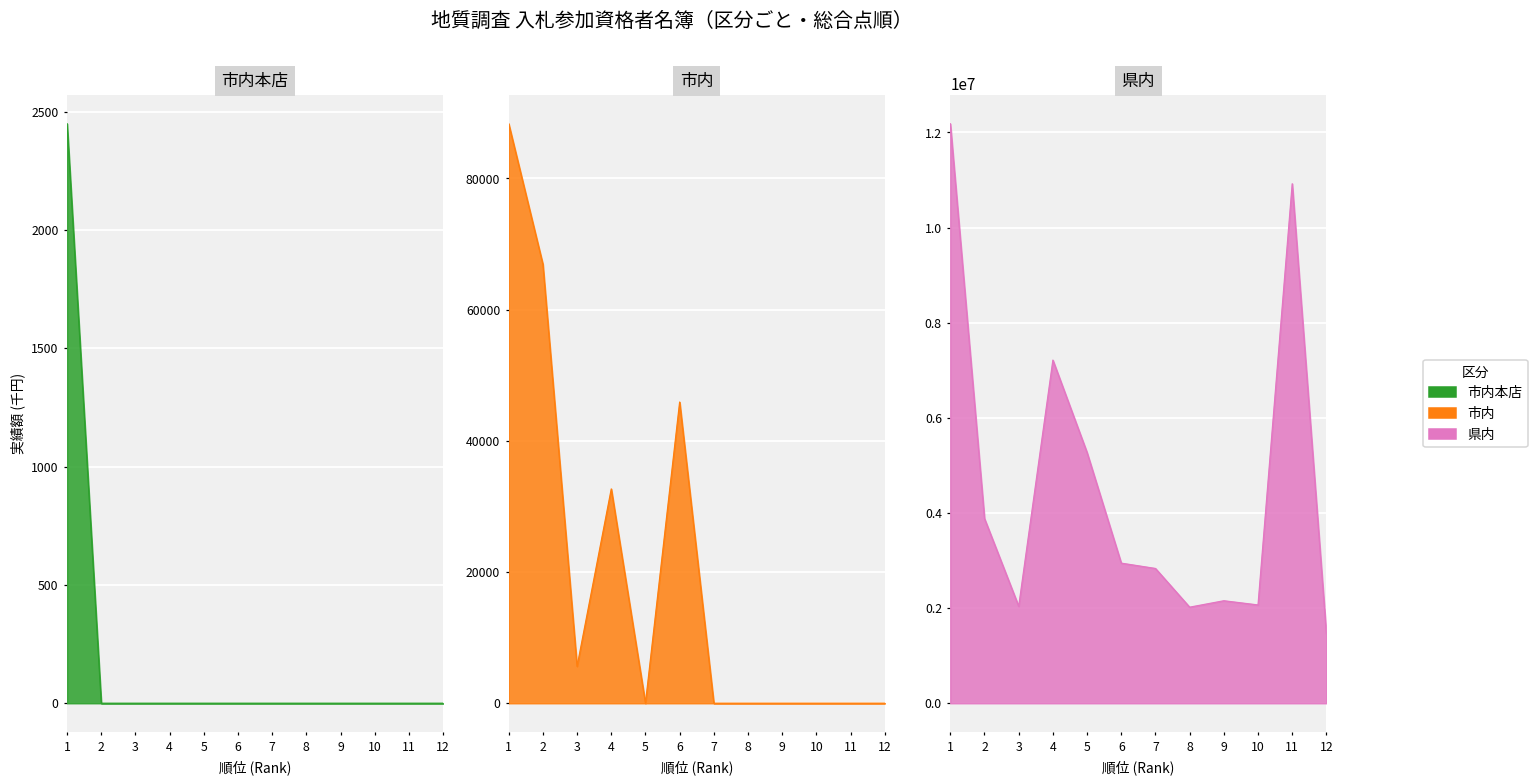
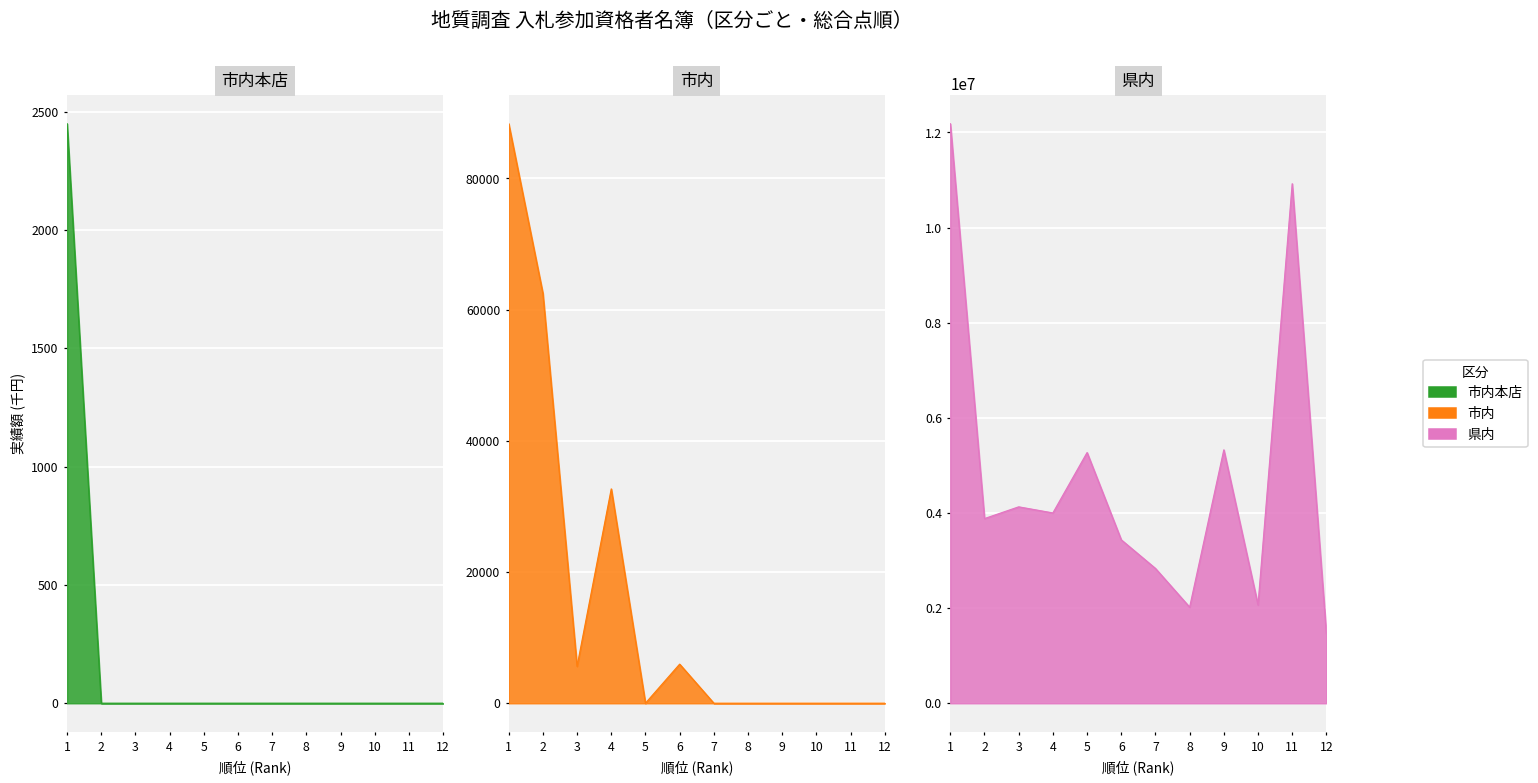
市内, 2: 67000 -> 62000
市内, 6: 46000 -> 6000
県内, 3: 2000000 -> 4100000
県内, 4: 7200000 -> 4000000
県内, 6: 2900000 -> 3400000
県内, 9: 2200000 -> 5300000
